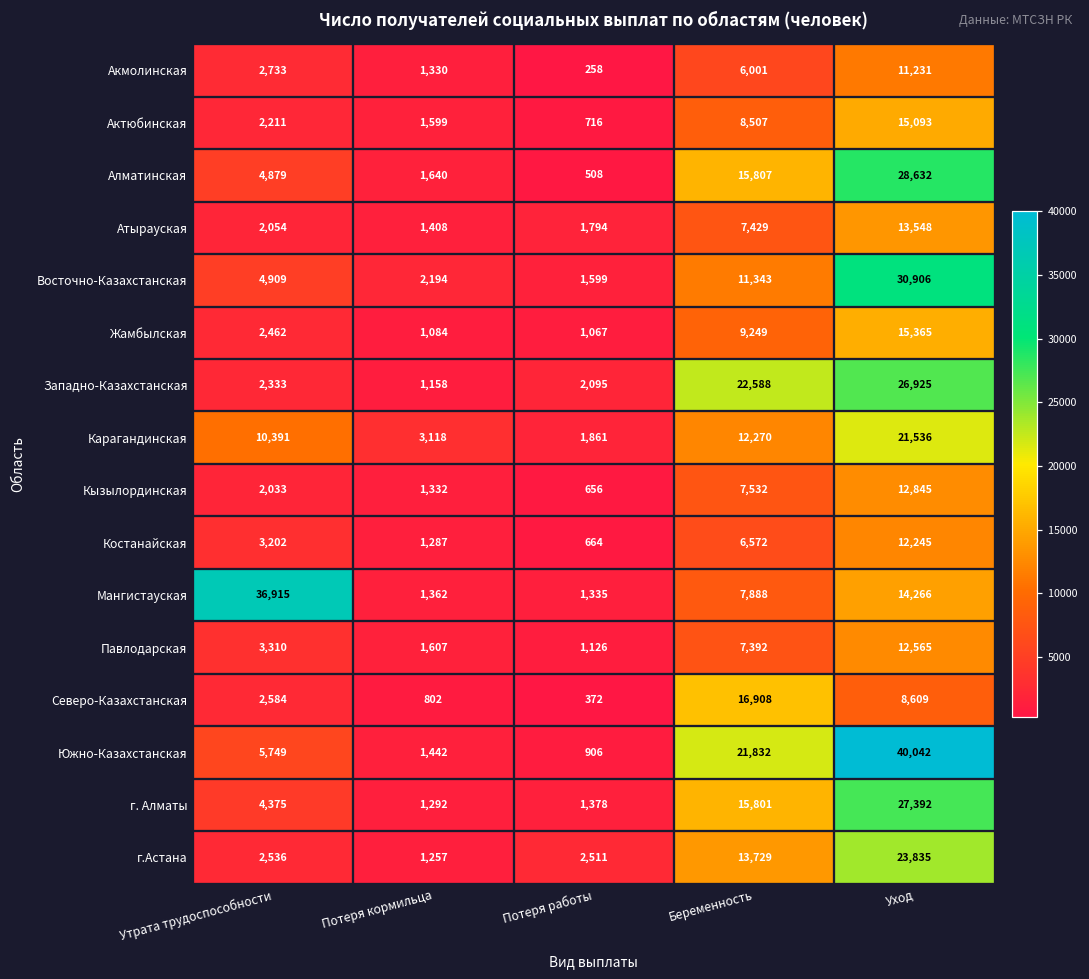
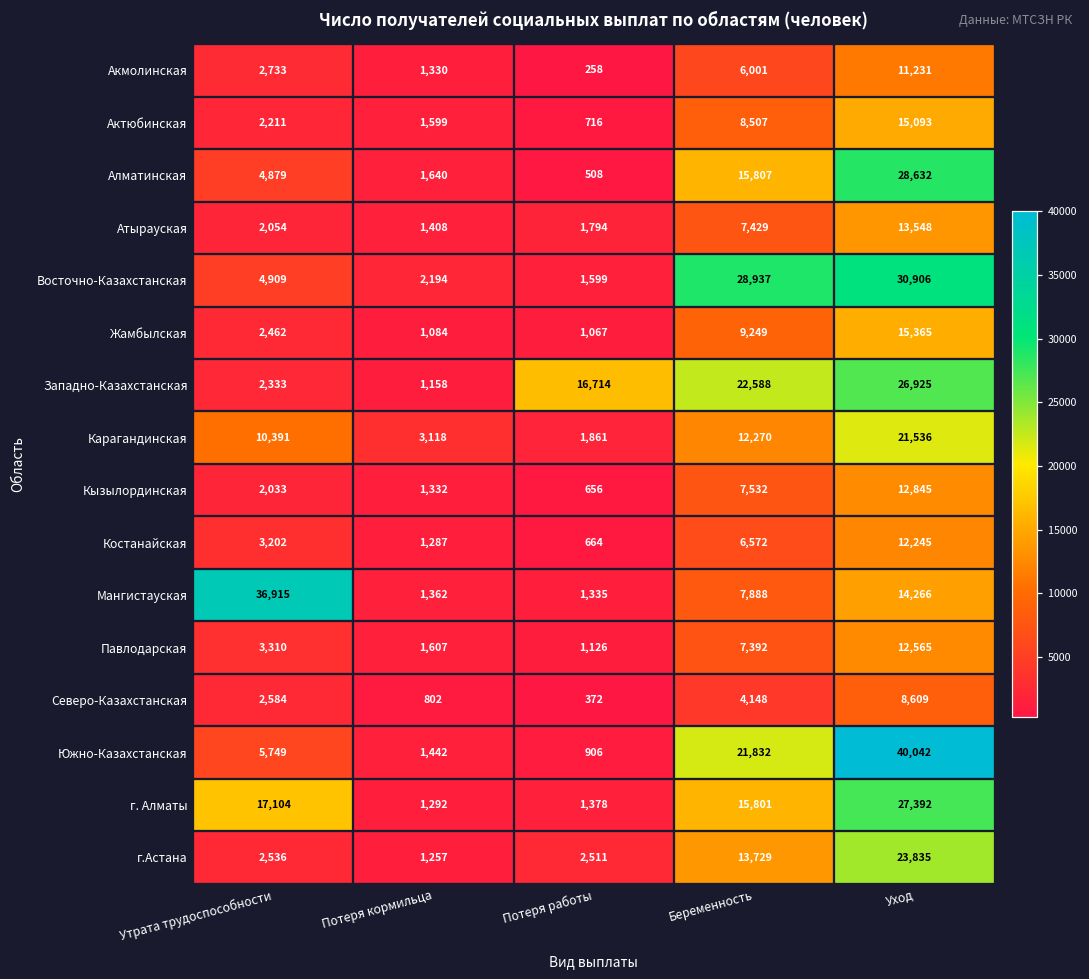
Восточно-Казахстанская, Беременность: 11,343 -> 28,937
Западно-Казахстанская, Потеря работы: 2,095 -> 16,714
Северо-Казахстанская, Беременность: 16,908 -> 4,148
г. Алматы, Утрата трудоспособности: 4,375 -> 17,104
